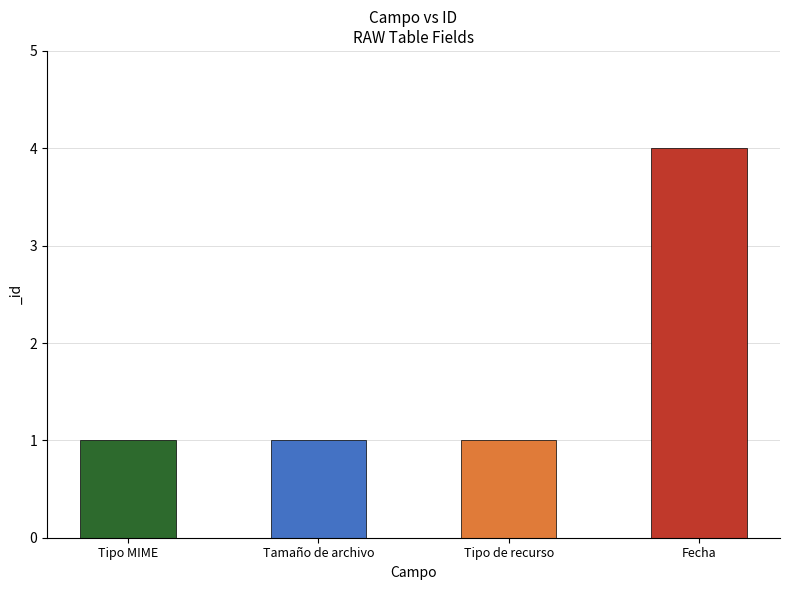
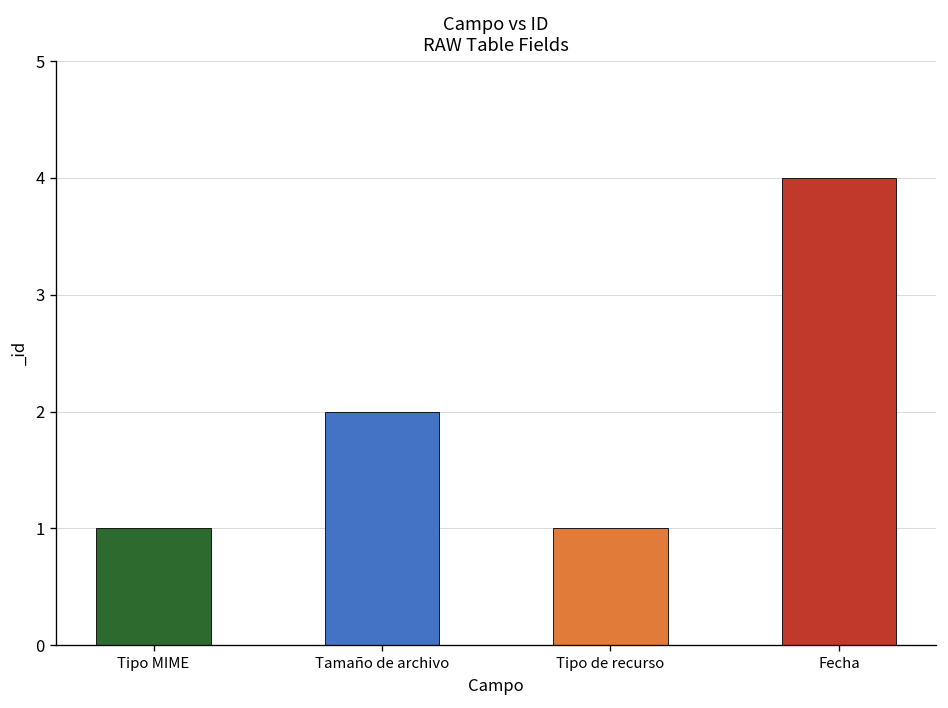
Tamaño de archivo: 1 -> 2
